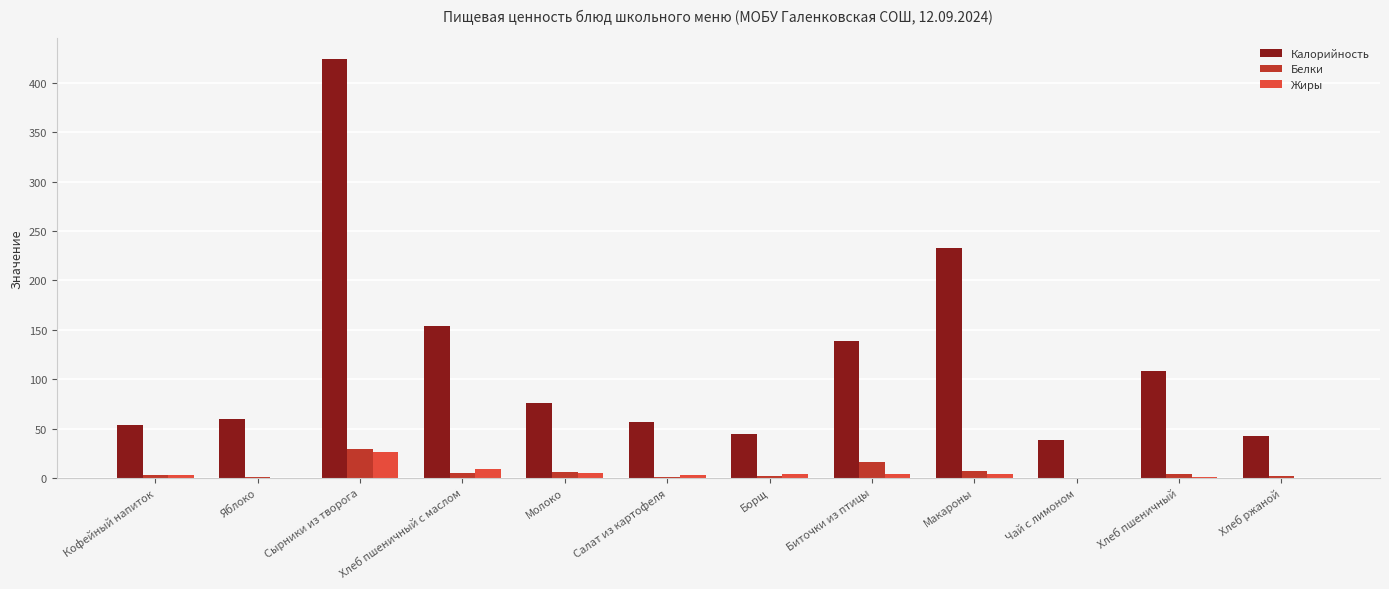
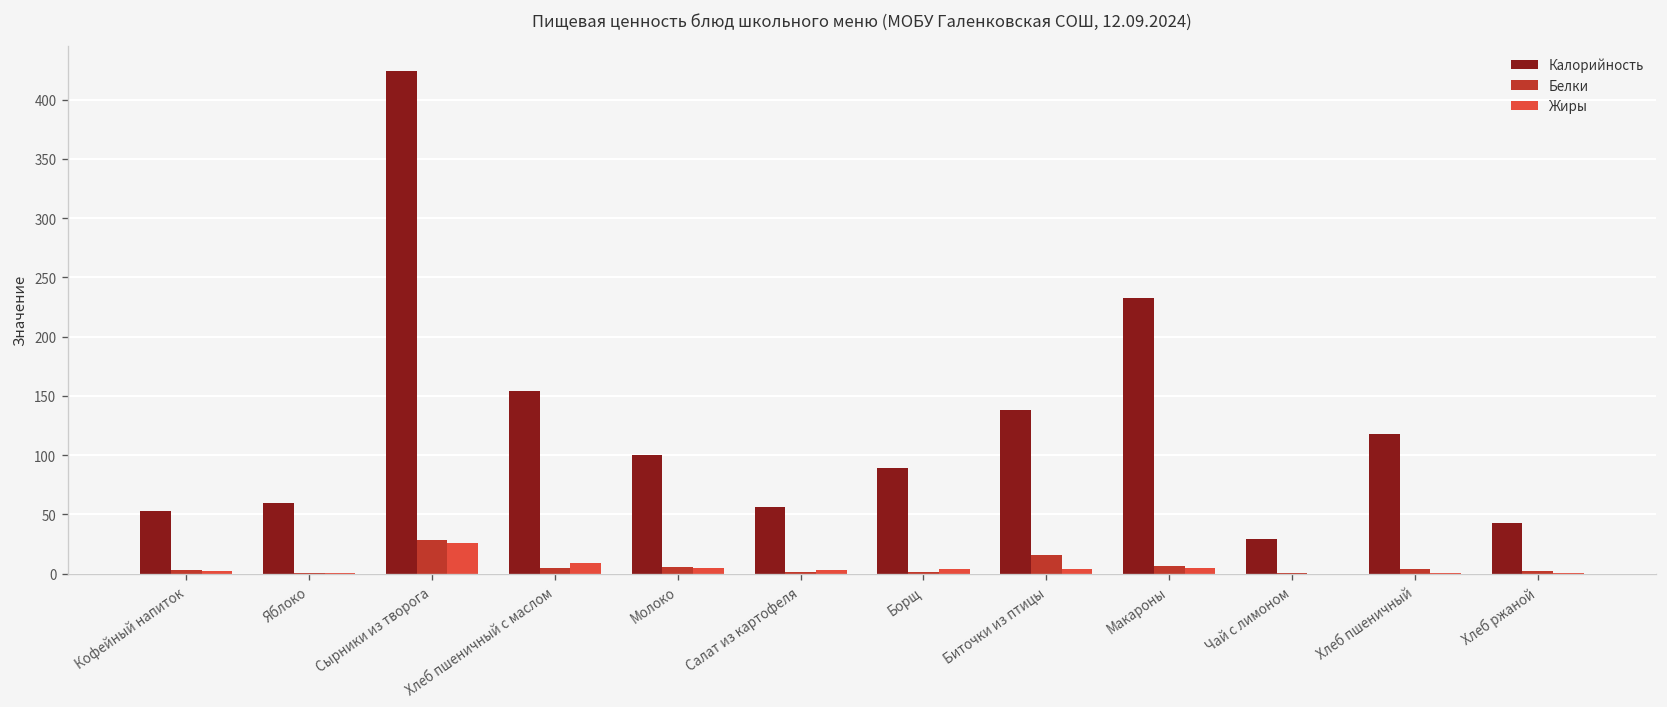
Калорийность, Молоко: 80 -> 100
Калорийность, Борщ: 40 -> 90
Калорийность, Чай с лимоном: 40 -> 30
Калорийность, Хлеб пшеничный: 110 -> 120
